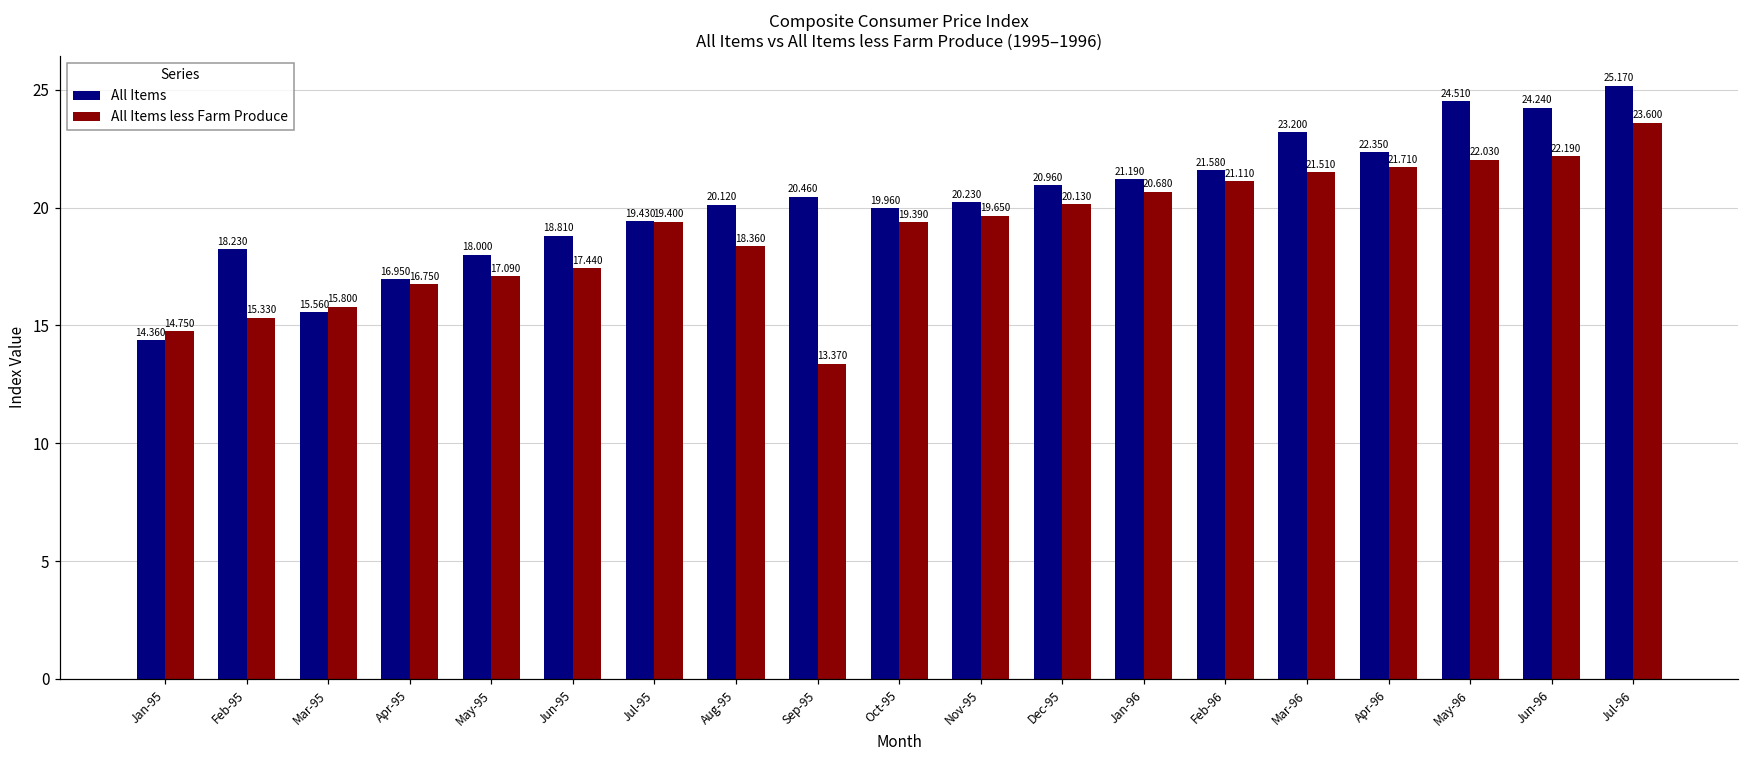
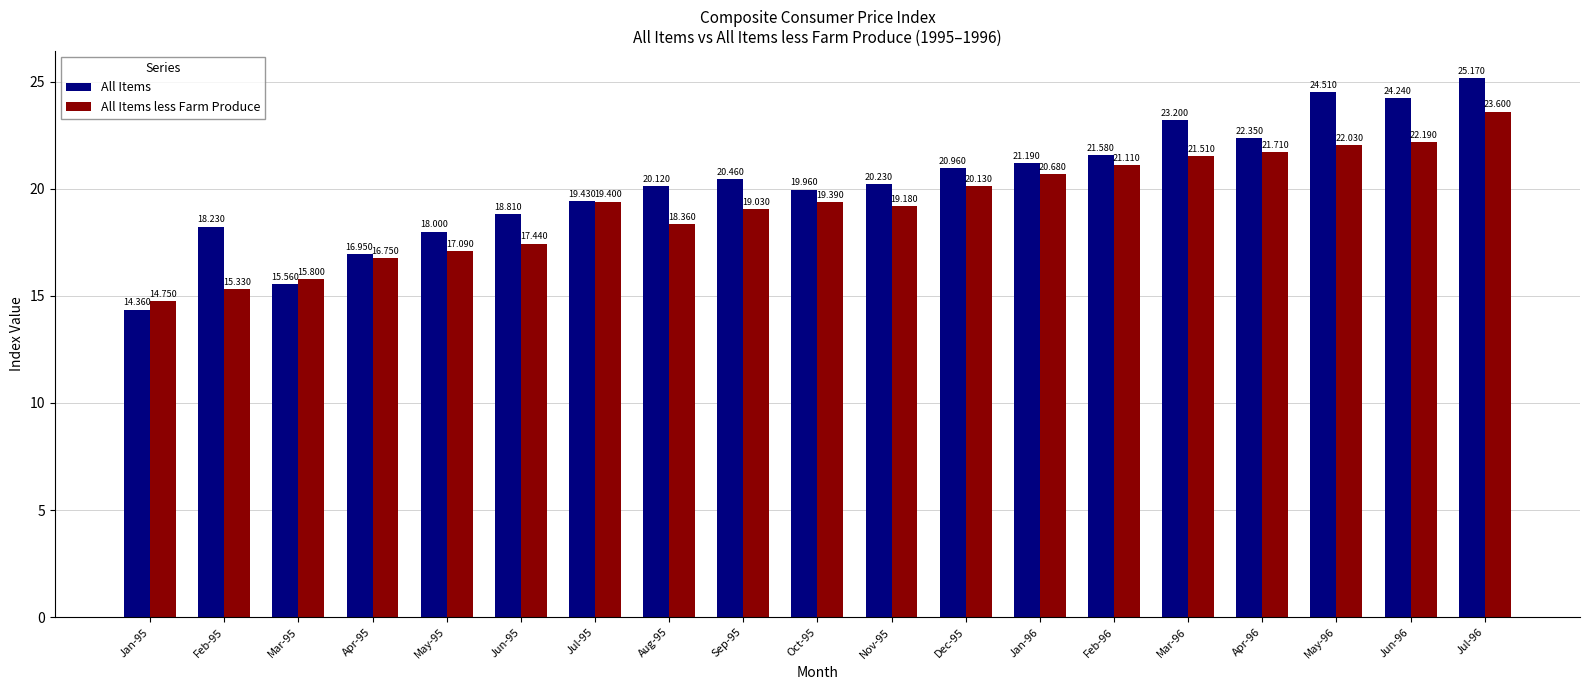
All Items less Farm Produce, Sep-95: 13.370 -> 19.030
All Items less Farm Produce, Nov-95: 19.650 -> 19.180
